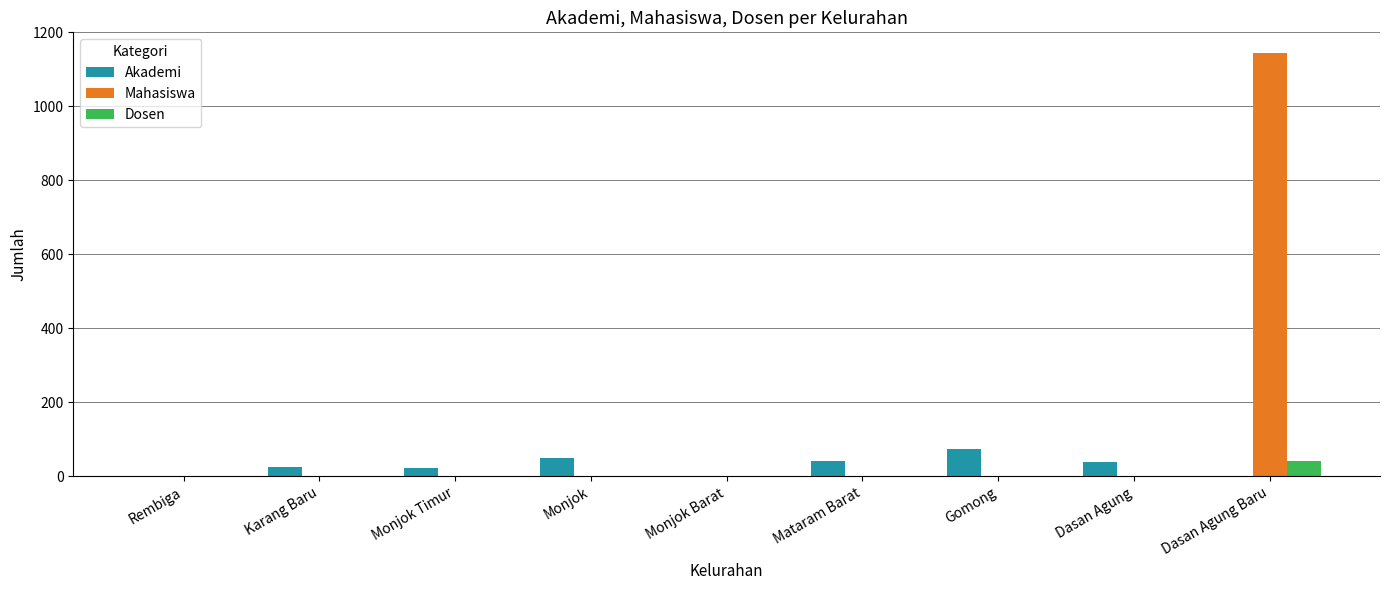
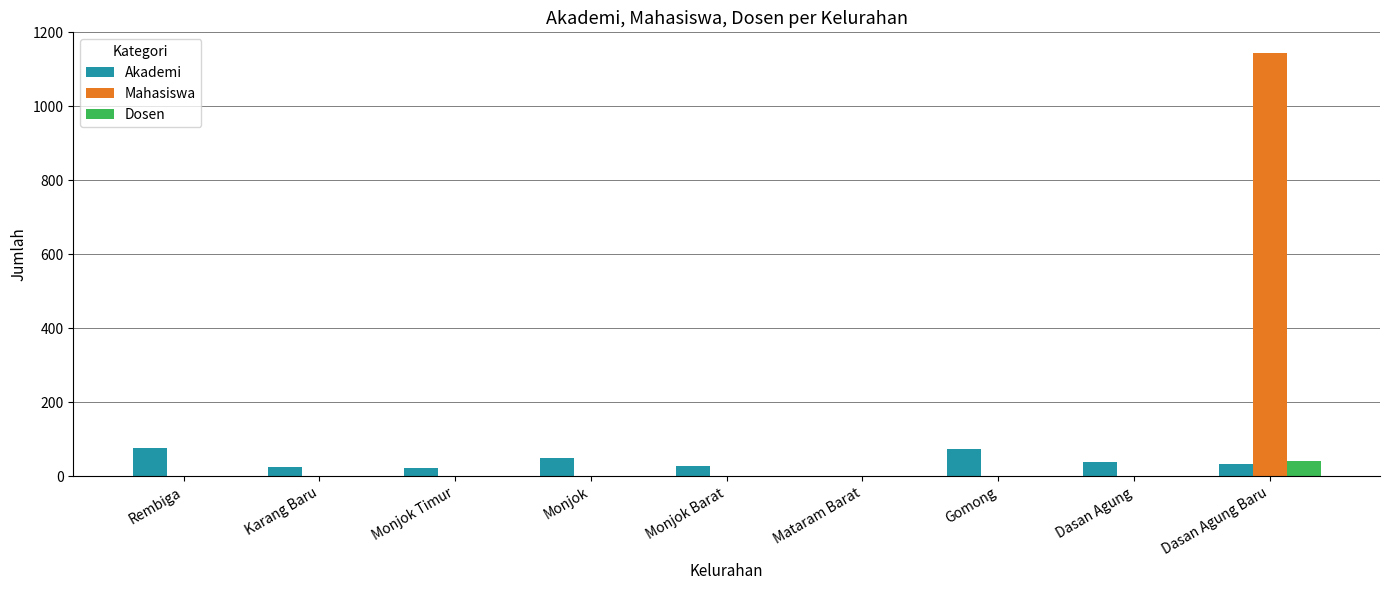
Akademi, Rembiga: 0 -> 80
Akademi, Monjok Barat: 0 -> 30
Akademi, Mataram Barat: 40 -> 0
Akademi, Dasan Agung Baru: 0 -> 30
